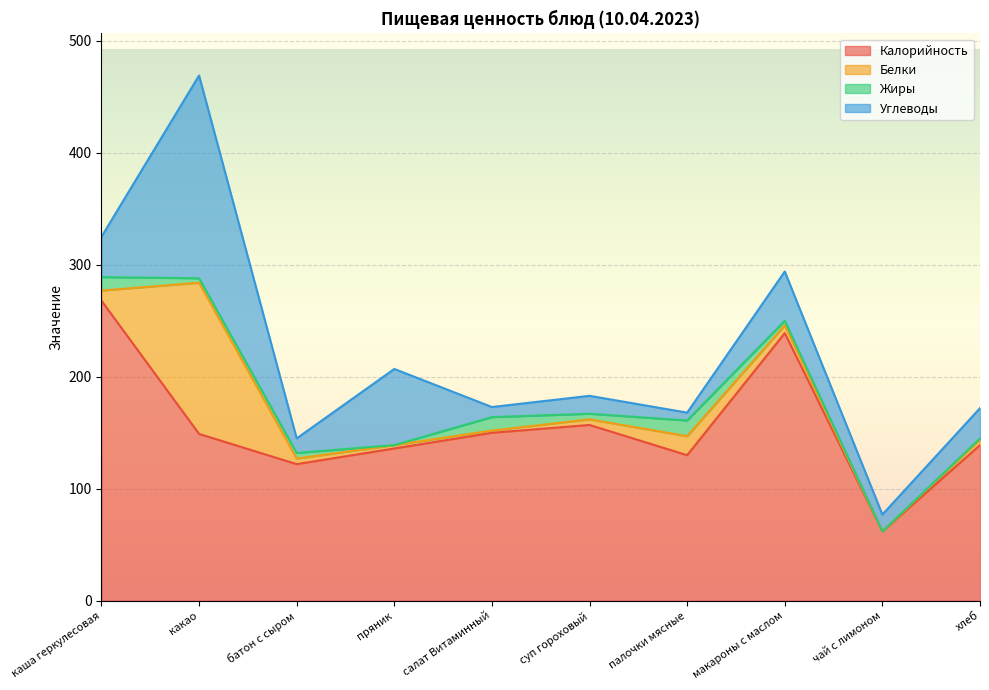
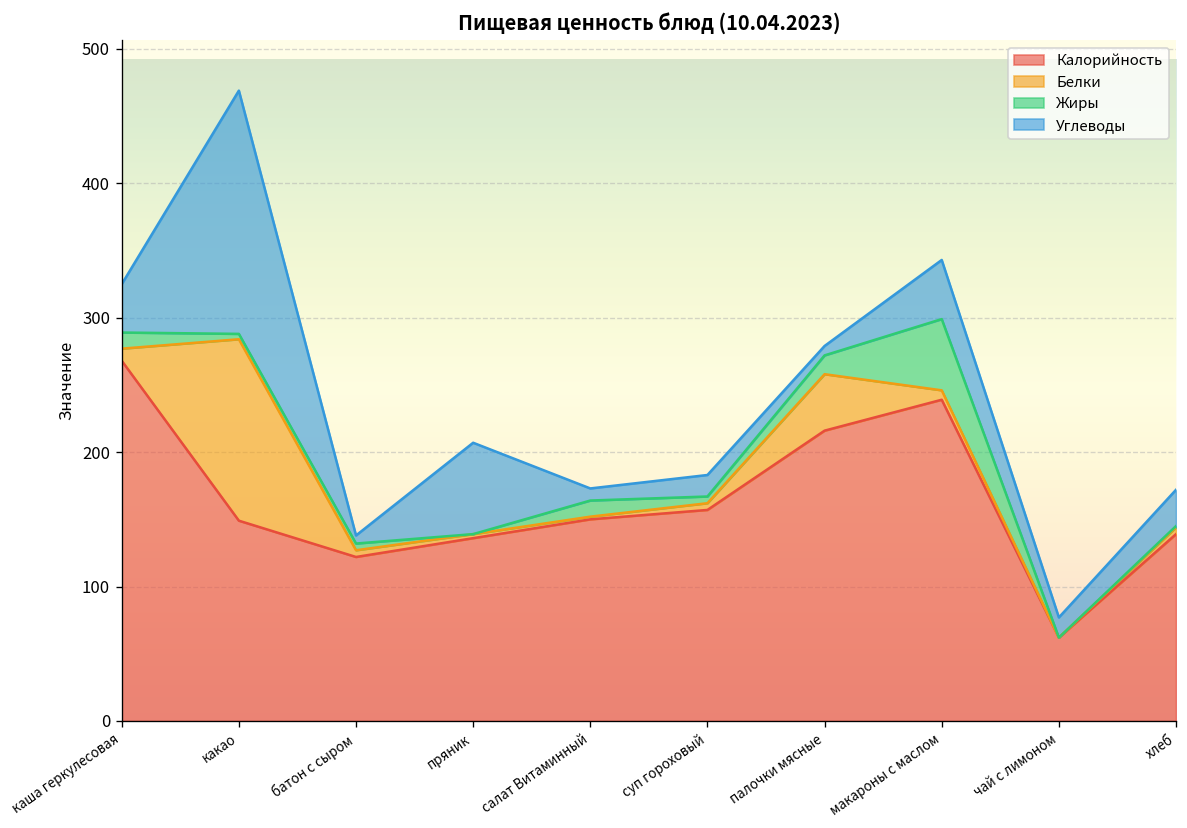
Углеводы, батон с сыром: 13 -> 6
Калорийность, палочки мясные: 130 -> 216
Белки, палочки мясные: 17 -> 42
Жиры, макароны с маслом: 4 -> 53
